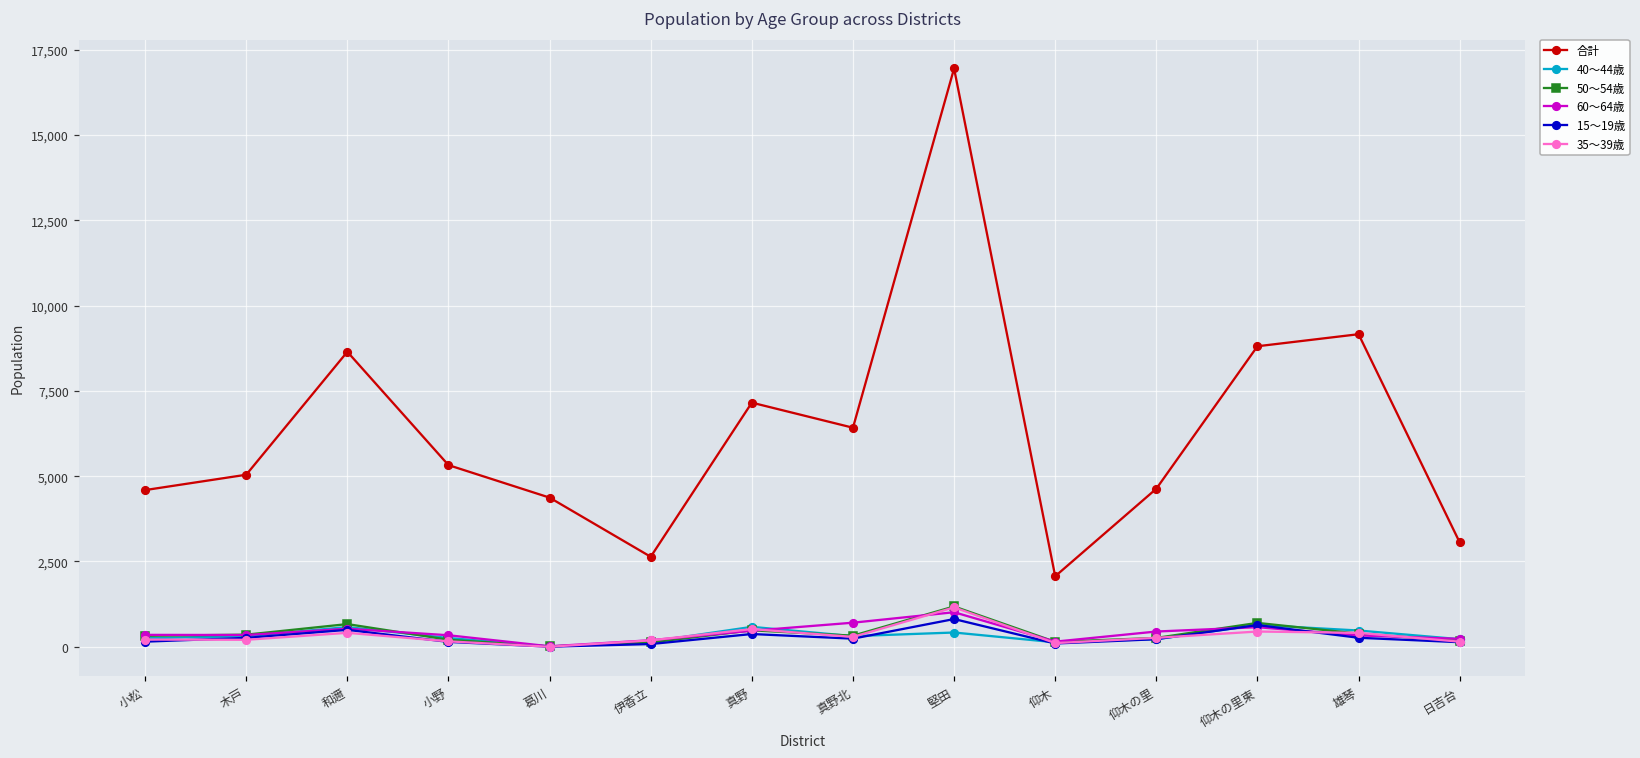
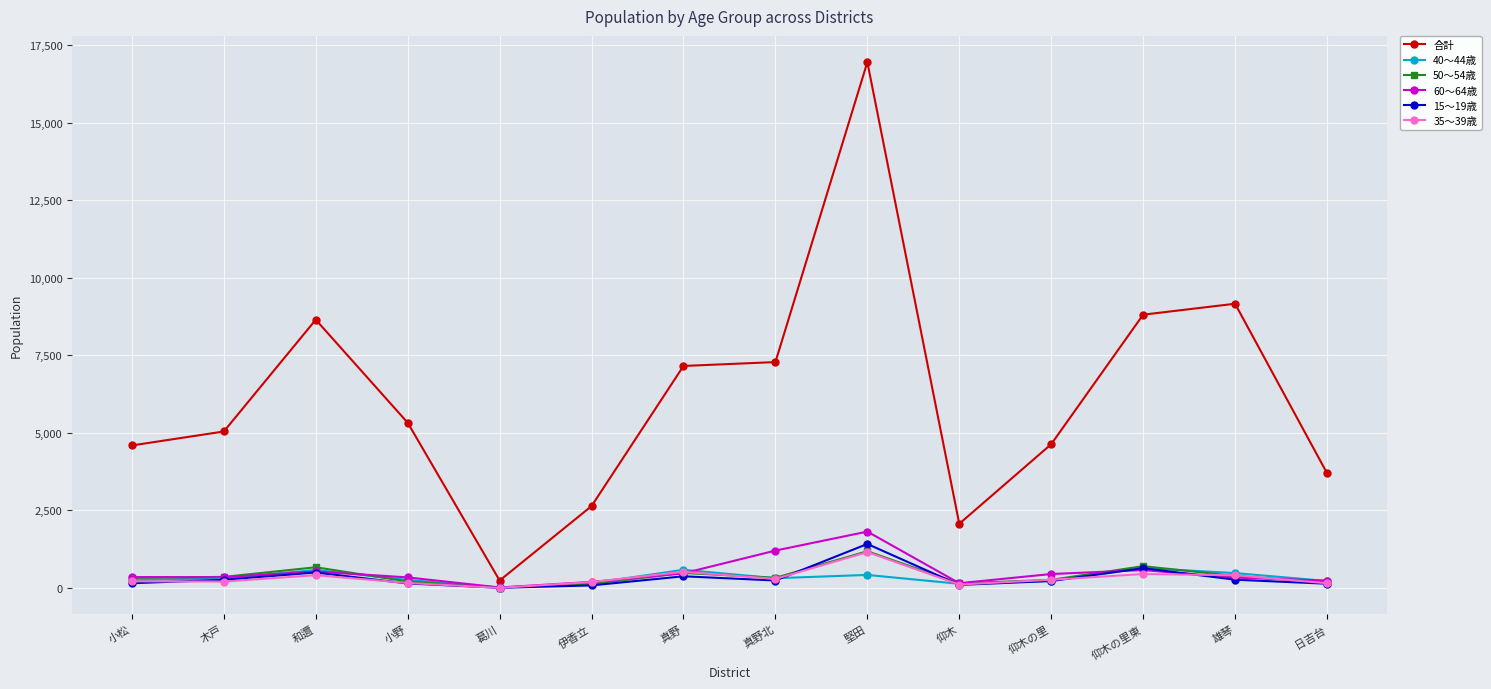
合計, 葛川: 4,400 -> 200
合計, 真野北: 6,400 -> 7,300
60～64歳, 真野北: 700 -> 1,200
60～64歳, 堅田: 1,000 -> 1,800
15～19歳, 堅田: 800 -> 1,400
合計, 日吉台: 3,100 -> 3,700
